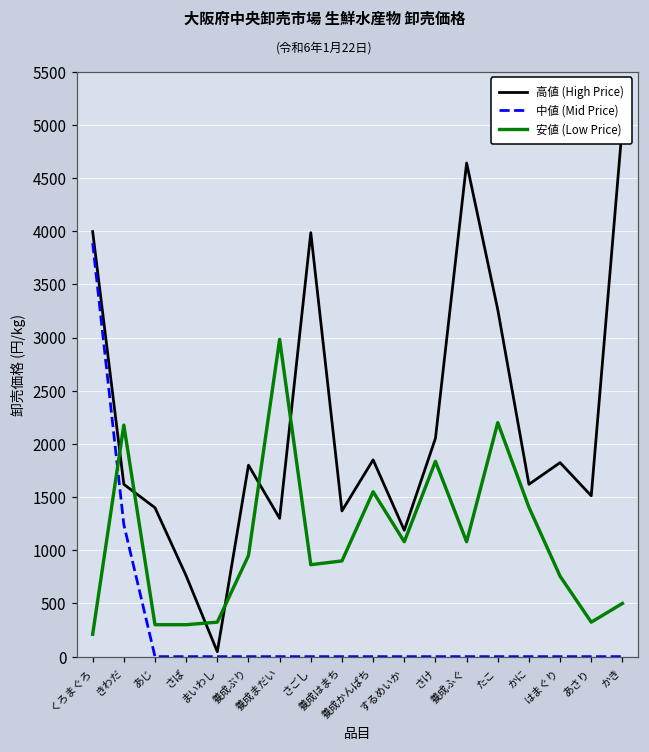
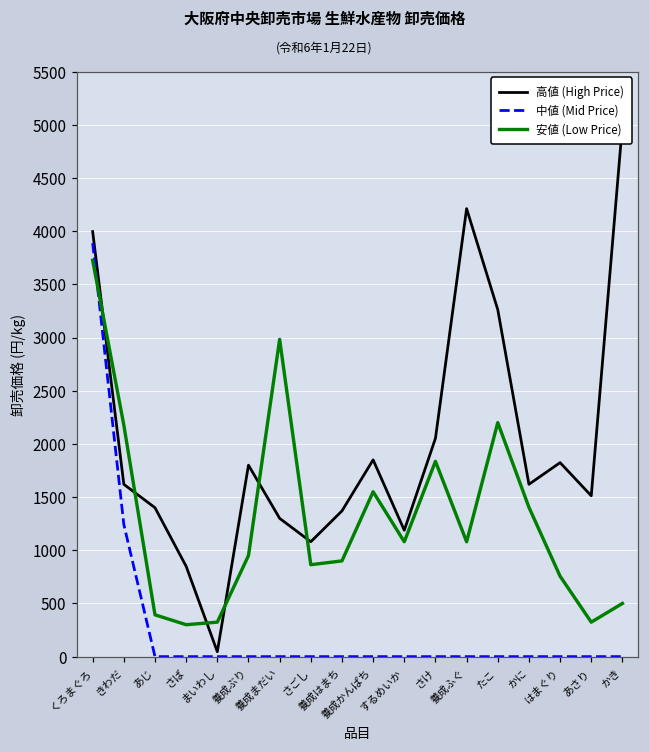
安値 (Low Price), くろまぐろ: 200 -> 3700
安値 (Low Price), あじ: 300 -> 400
高値 (High Price), さば: 760 -> 850
高値 (High Price), さごし: 4000 -> 1100
高値 (High Price), 養成ふぐ: 4600 -> 4200
